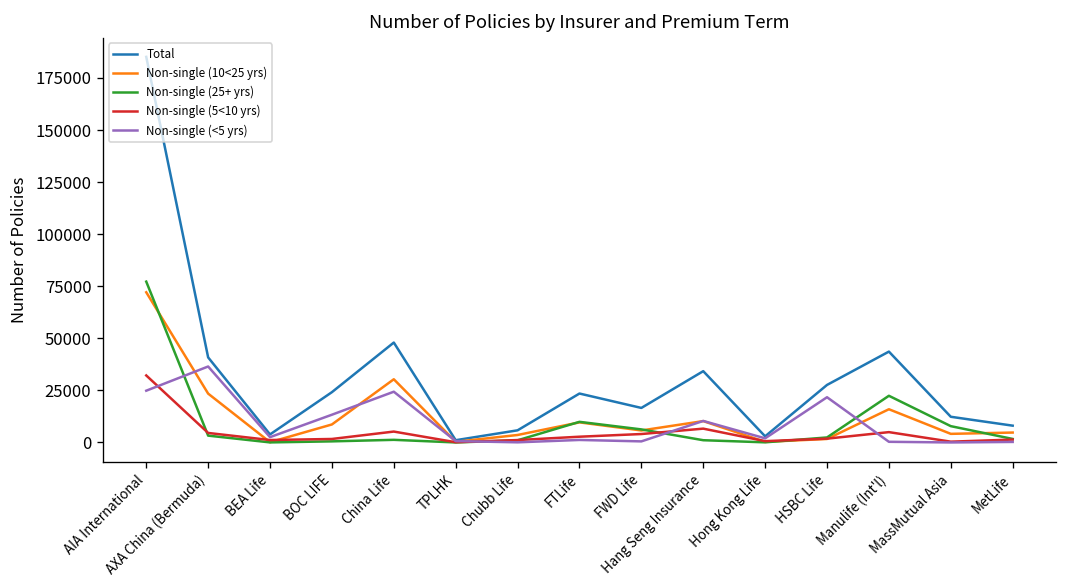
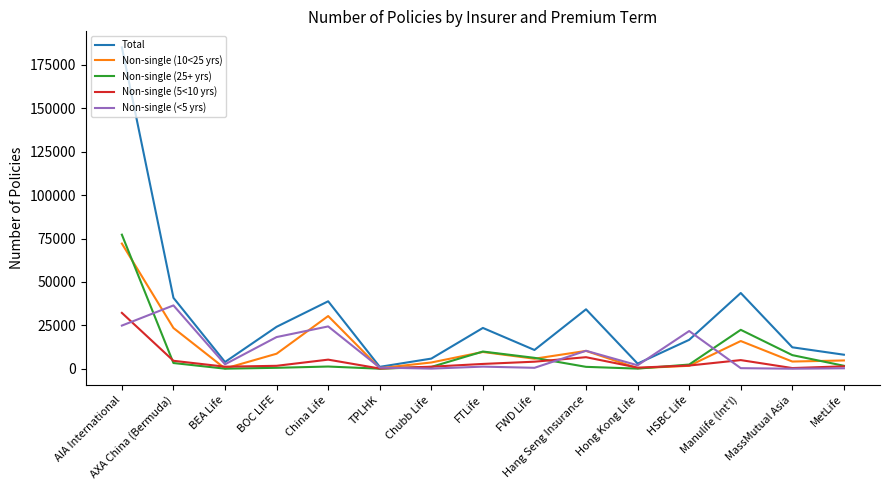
Non-single (<5 yrs), BOC LIFE: 13000 -> 18000
Total, China Life: 48000 -> 39000
Total, FWD Life: 17000 -> 11000
Total, HSBC Life: 28000 -> 17000
